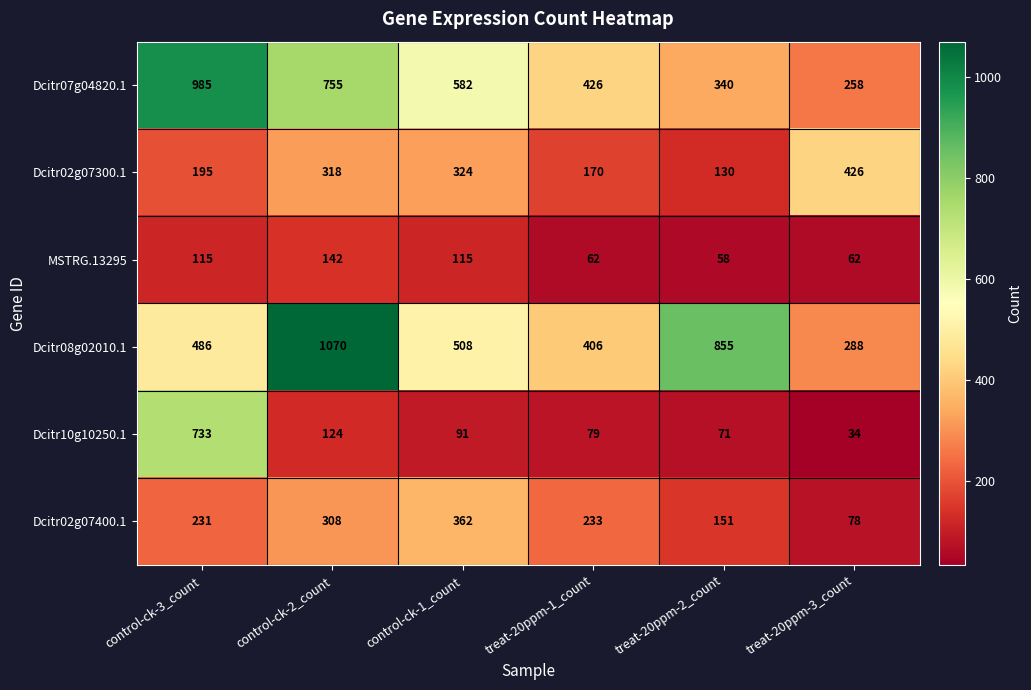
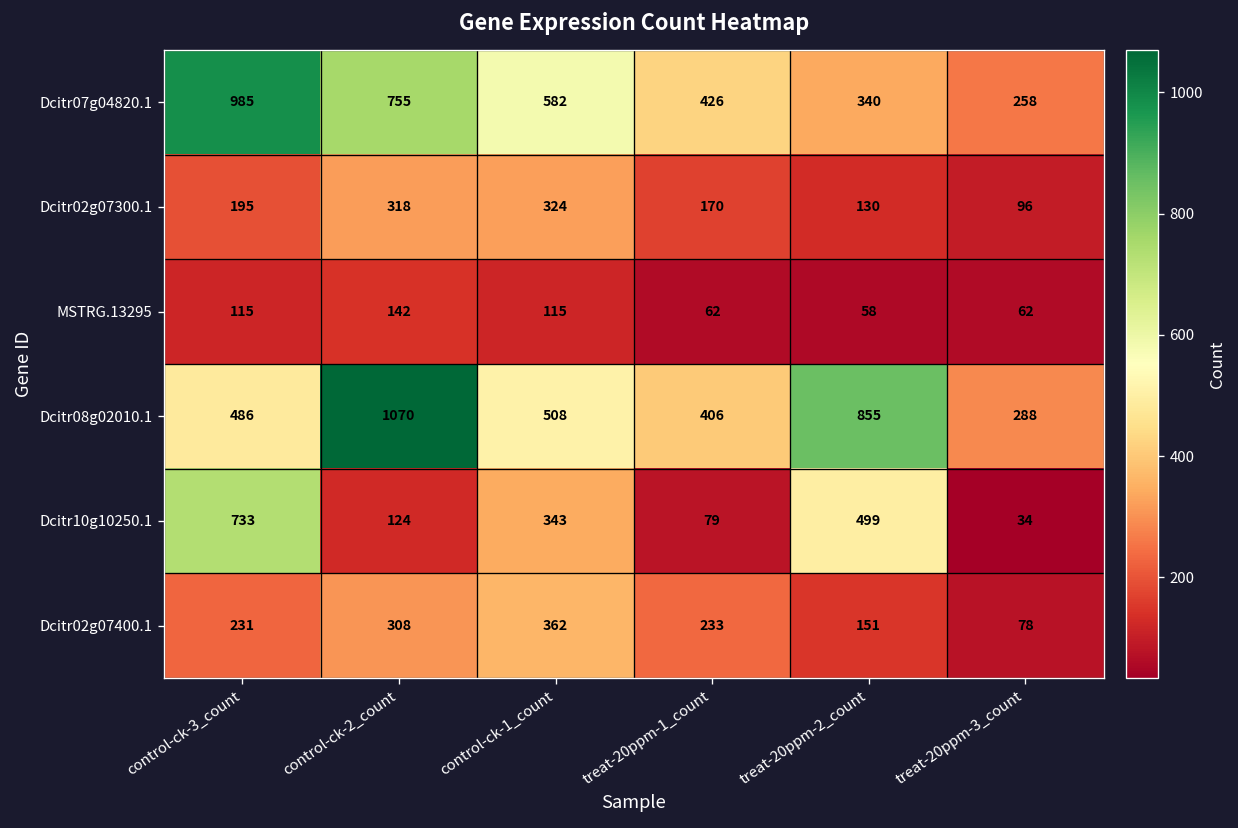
Dcitr02g07300.1, treat-20ppm-3_count: 426 -> 96
Dcitr10g10250.1, control-ck-1_count: 91 -> 343
Dcitr10g10250.1, treat-20ppm-2_count: 71 -> 499
